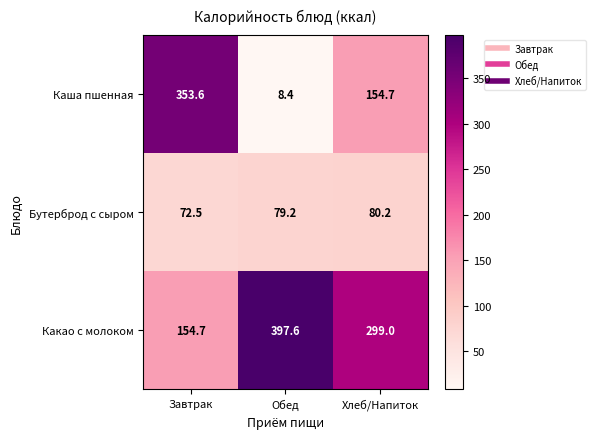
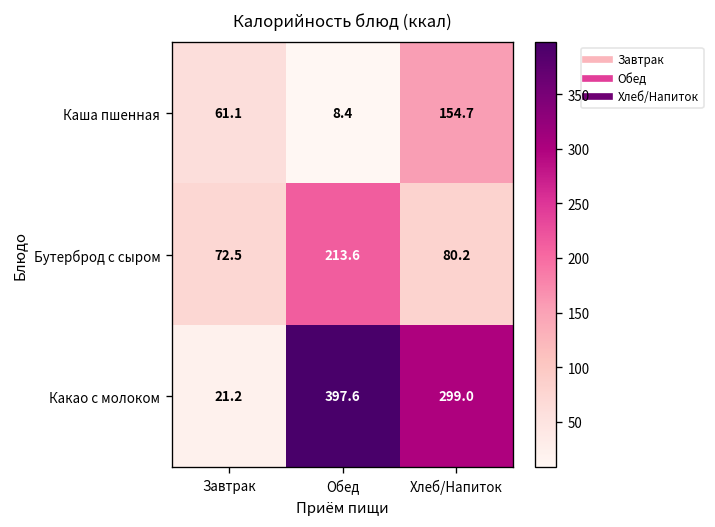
Каша пшенная, Завтрак: 353.6 -> 61.1
Бутерброд с сыром, Обед: 79.2 -> 213.6
Какао с молоком, Завтрак: 154.7 -> 21.2
